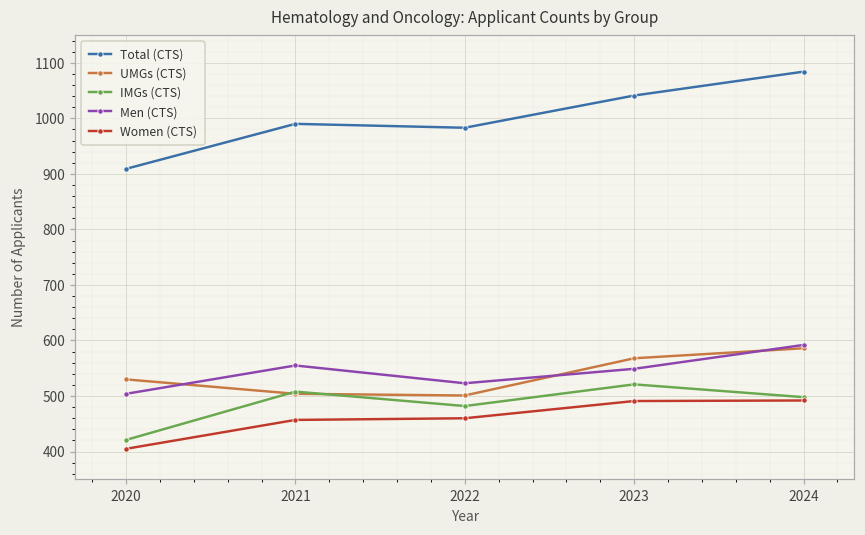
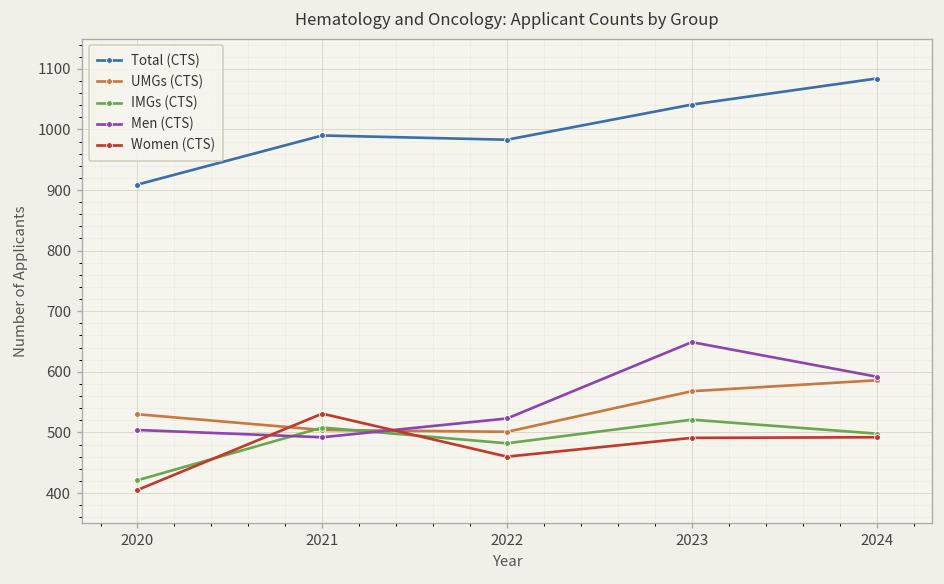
Men (CTS), 2021: 560 -> 490
Women (CTS), 2021: 460 -> 530
Men (CTS), 2023: 550 -> 650
